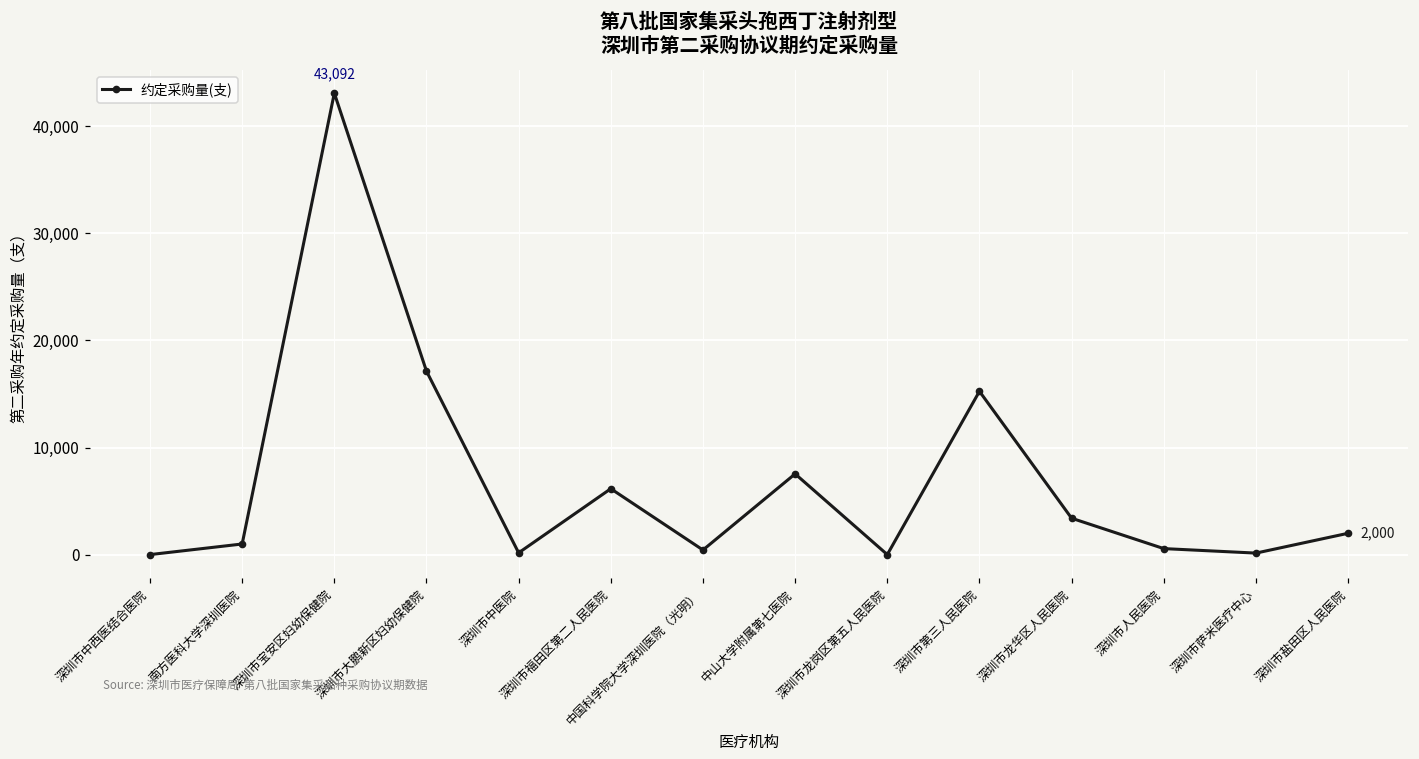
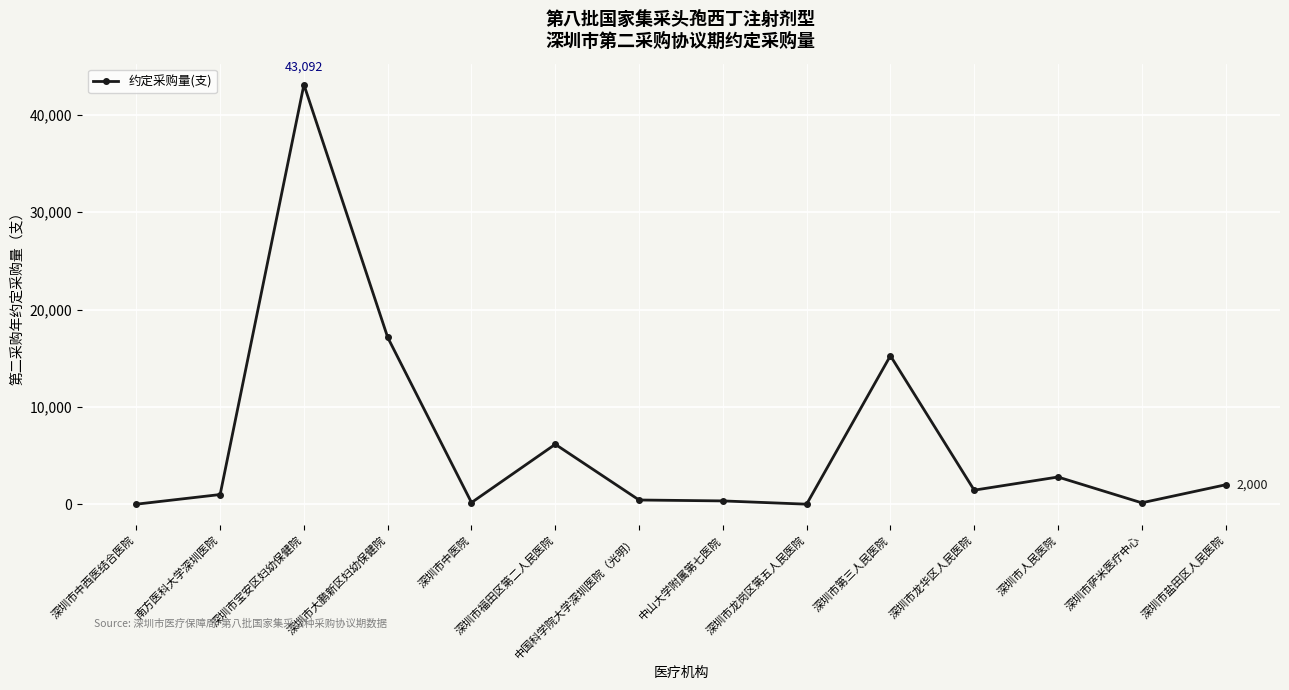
中山大学附属第七医院: 8,000 -> 0
深圳市龙华区人民医院: 3,000 -> 1,000
深圳市人民医院: 1,000 -> 3,000
